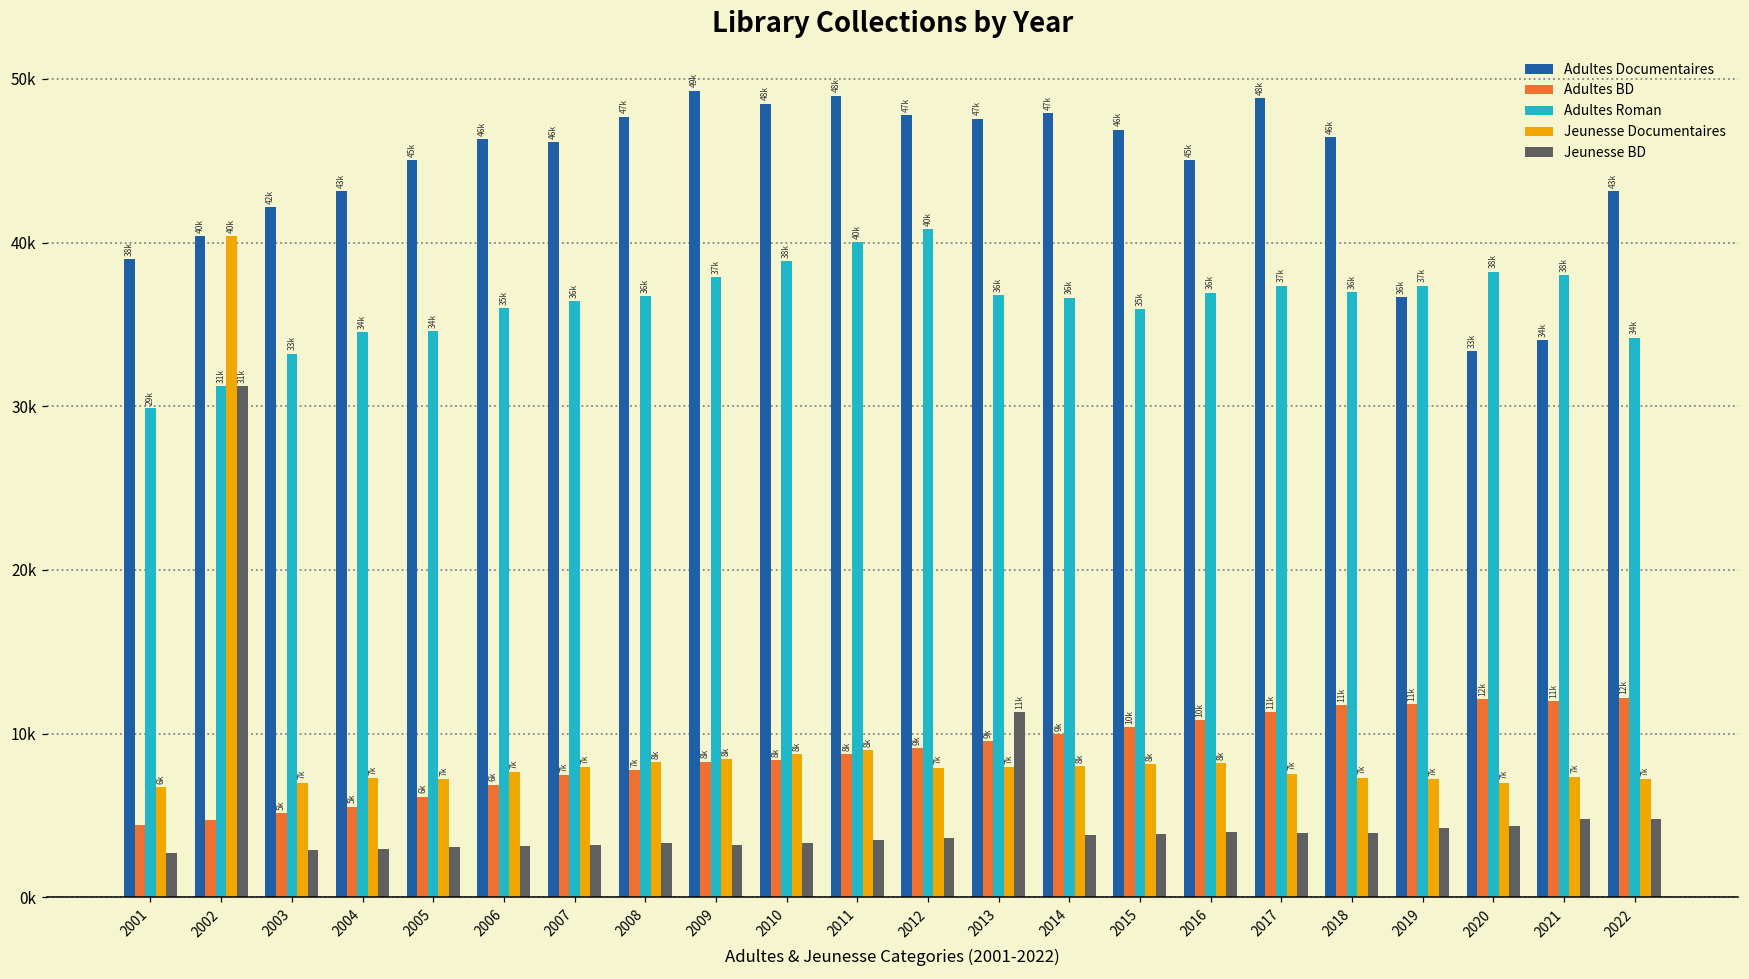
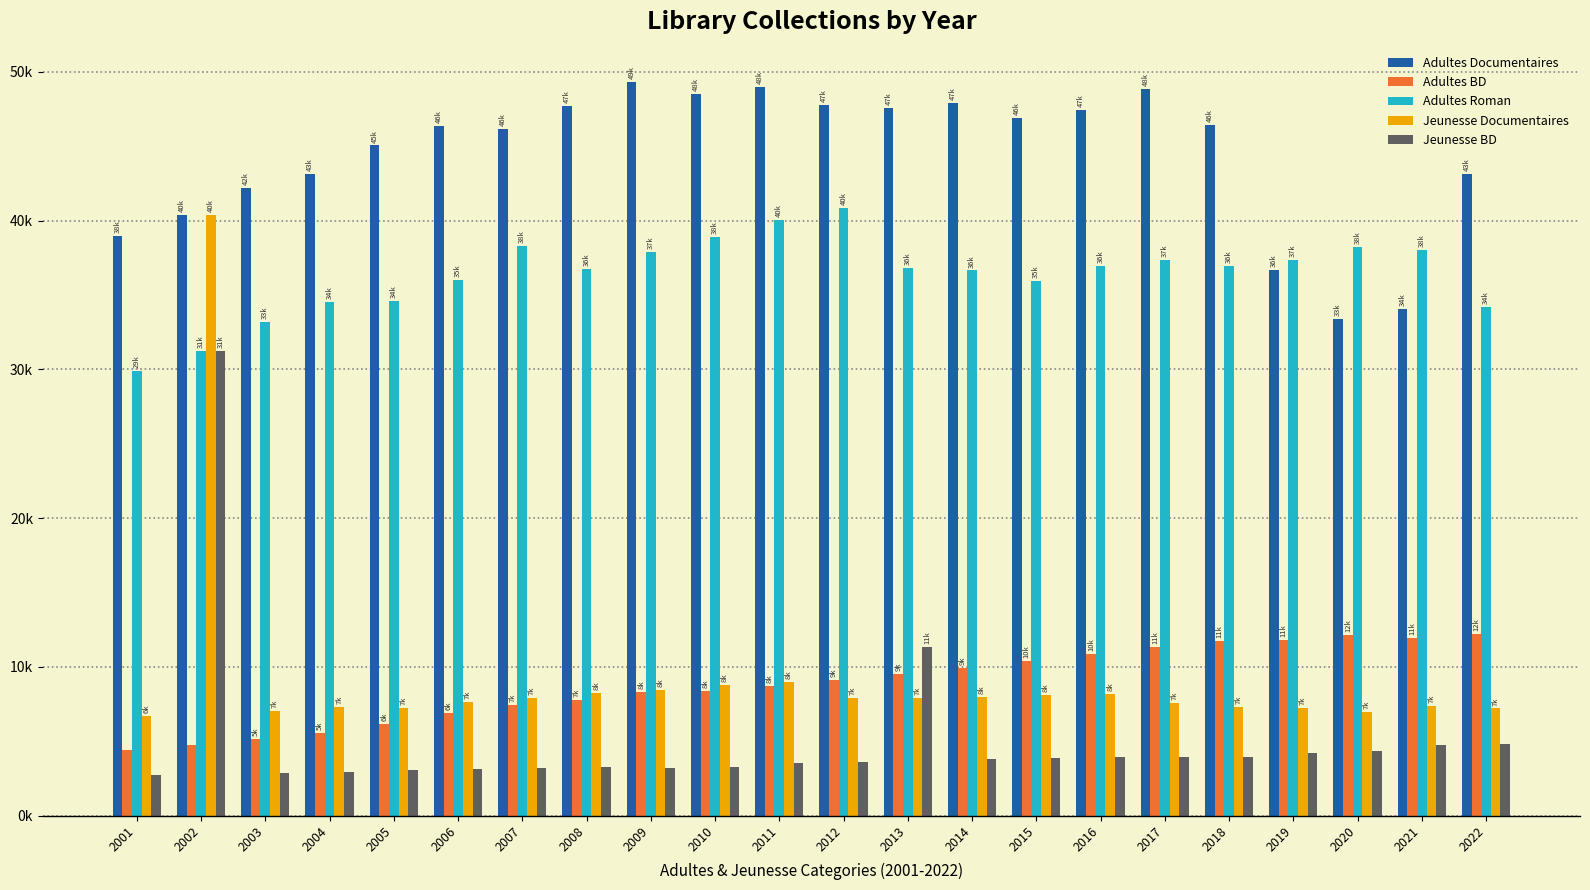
Adultes Roman, 2007: 36k -> 38k
Adultes Documentaires, 2016: 45k -> 47k
